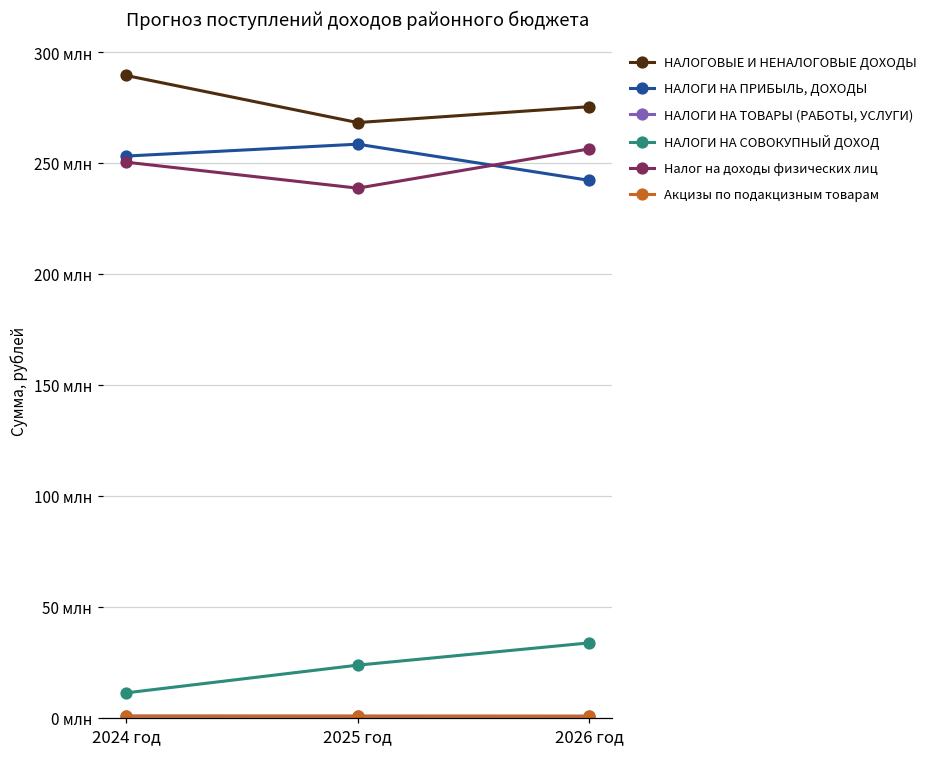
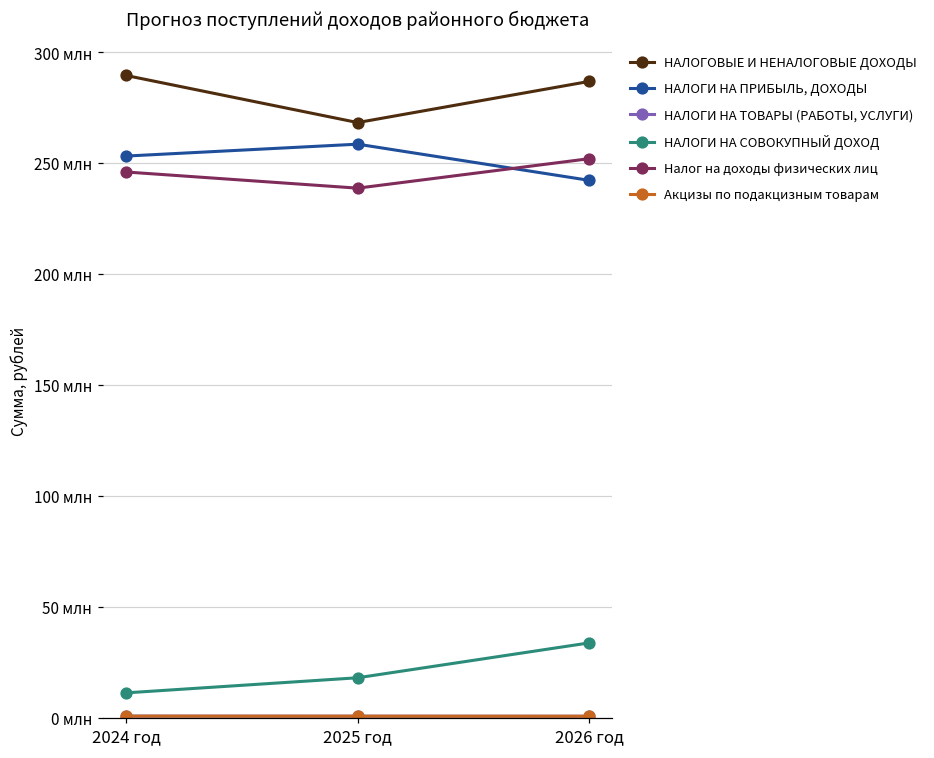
Налог на доходы физических лиц, 2024 год: 250 млн -> 246 млн
НАЛОГИ НА СОВОКУПНЫЙ ДОХОД, 2025 год: 24 млн -> 18 млн
НАЛОГОВЫЕ И НЕНАЛОГОВЫЕ ДОХОДЫ, 2026 год: 275 млн -> 287 млн
Налог на доходы физических лиц, 2026 год: 256 млн -> 252 млн
